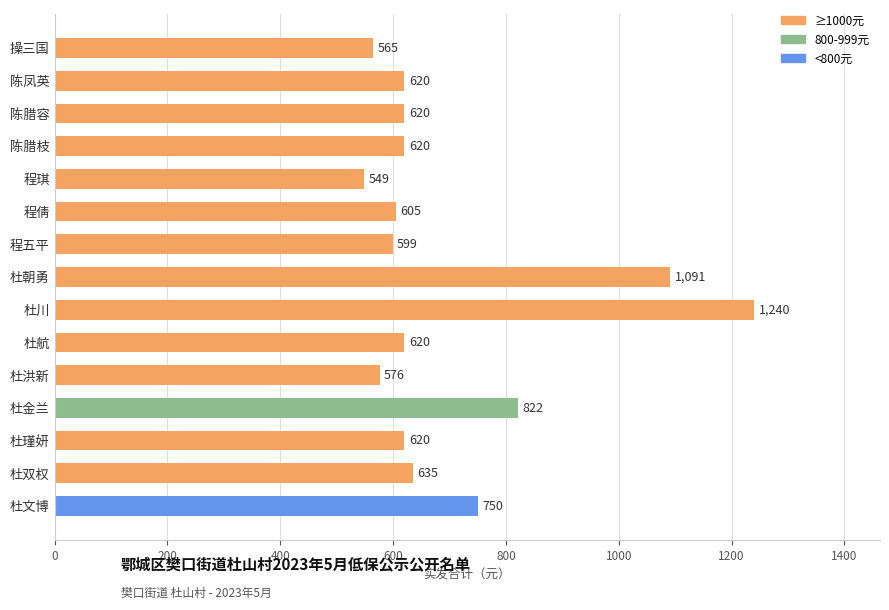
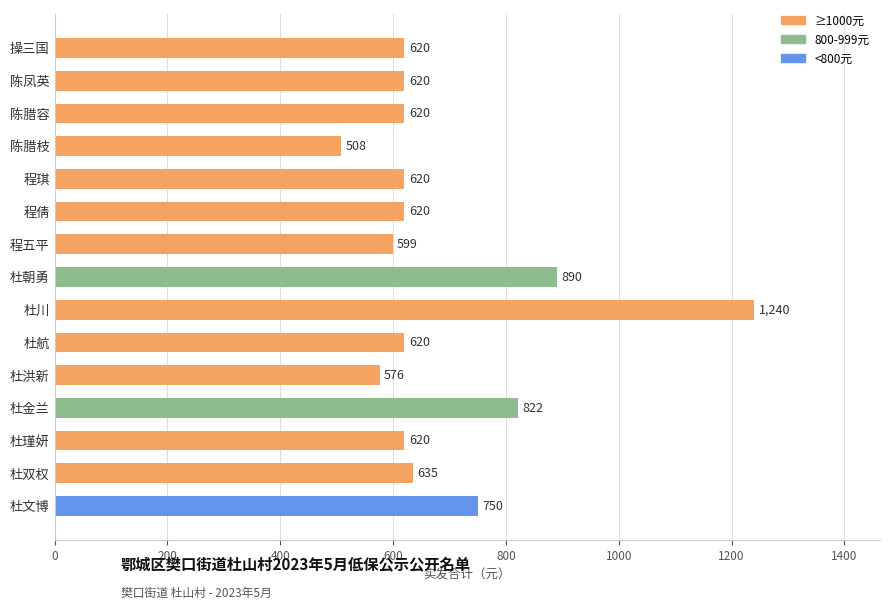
操三国: 565 -> 620
陈腊枝: 620 -> 508
程琪: 549 -> 620
程倩: 605 -> 620
杜朝勇: 1,091 -> 890
